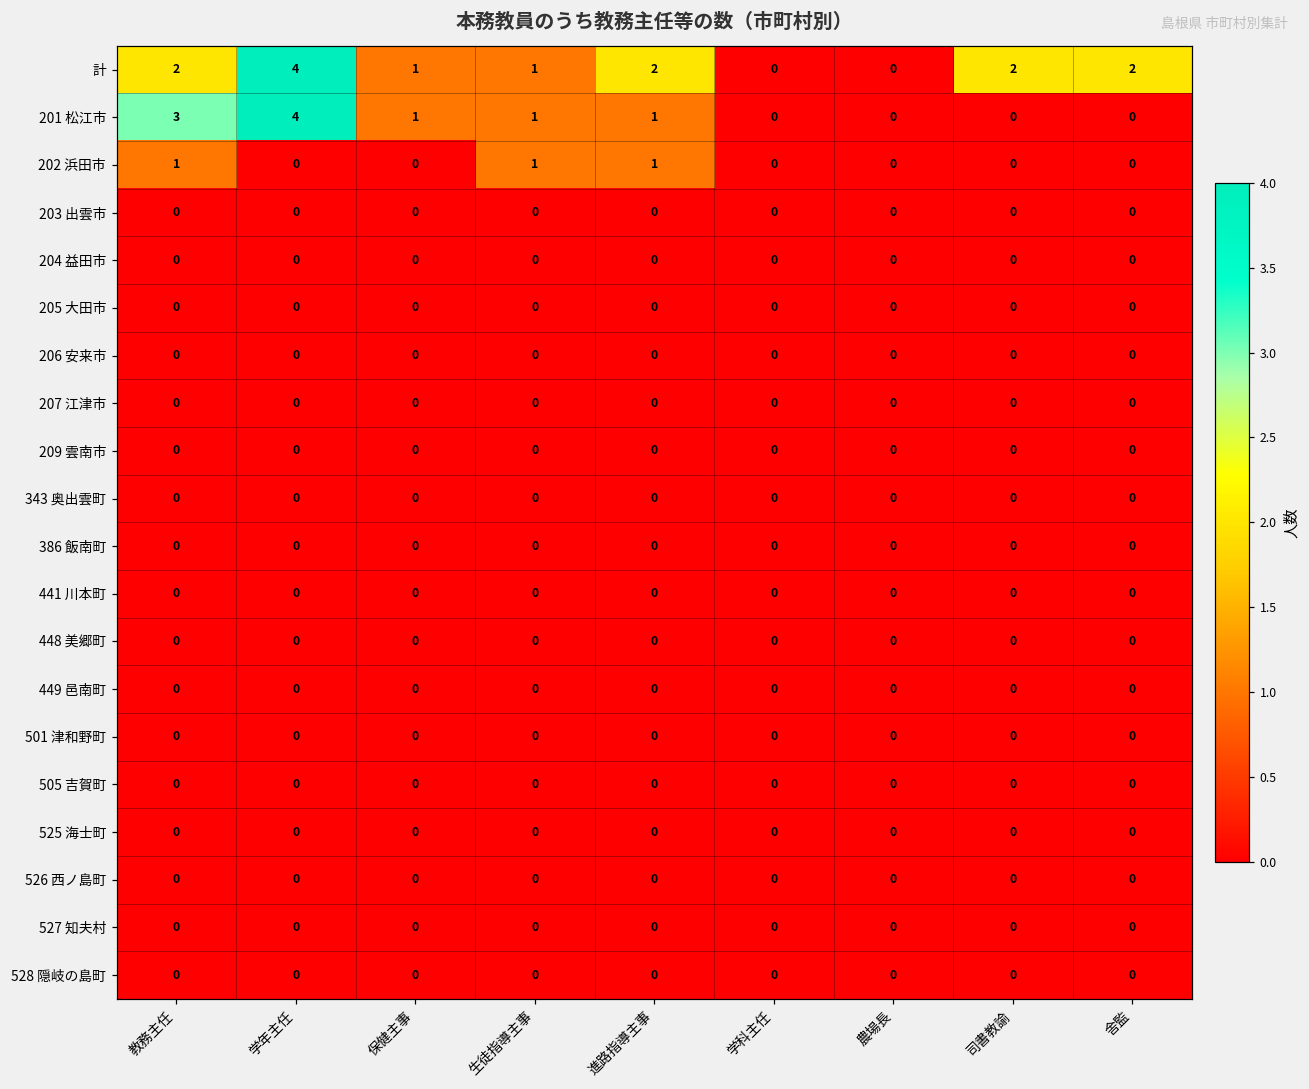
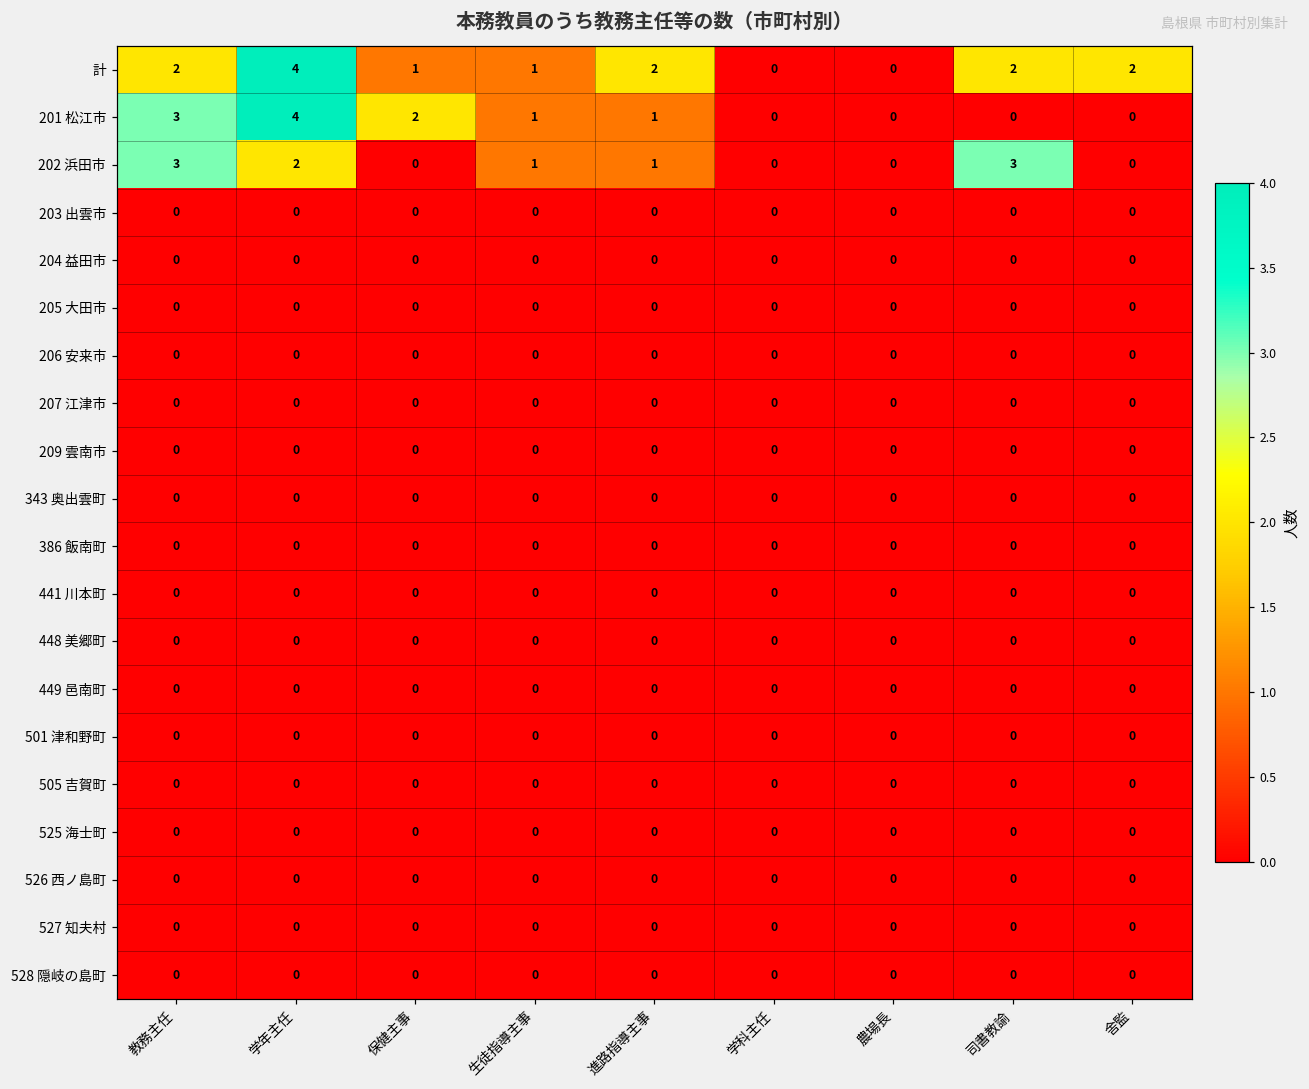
201 松江市, 保健主事: 1 -> 2
202 浜田市, 教務主任: 1 -> 3
202 浜田市, 学年主任: 0 -> 2
202 浜田市, 司書教諭: 0 -> 3
